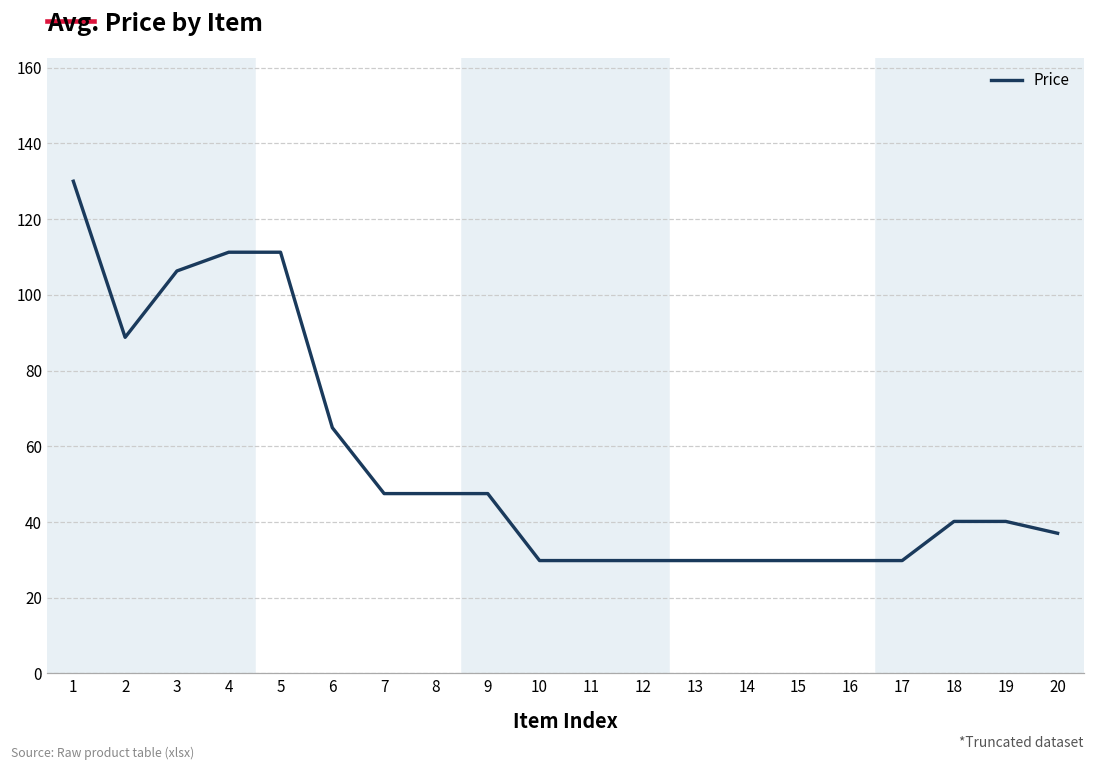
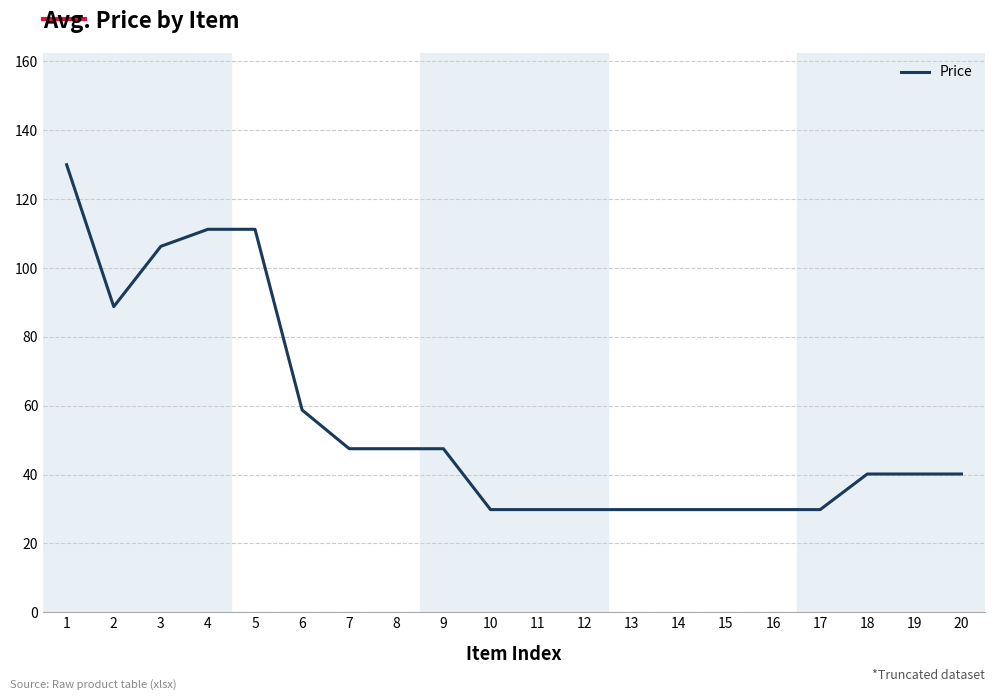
6: 65 -> 59
20: 37 -> 40
